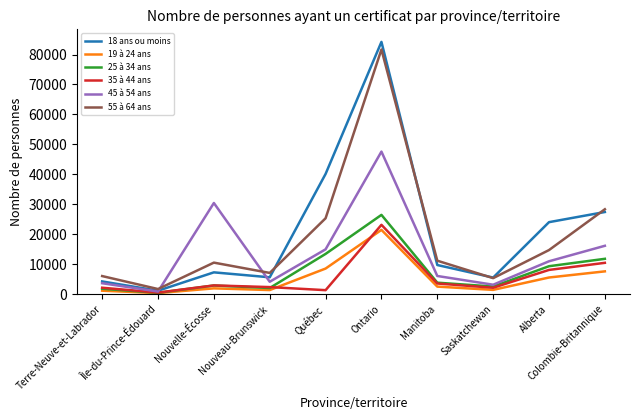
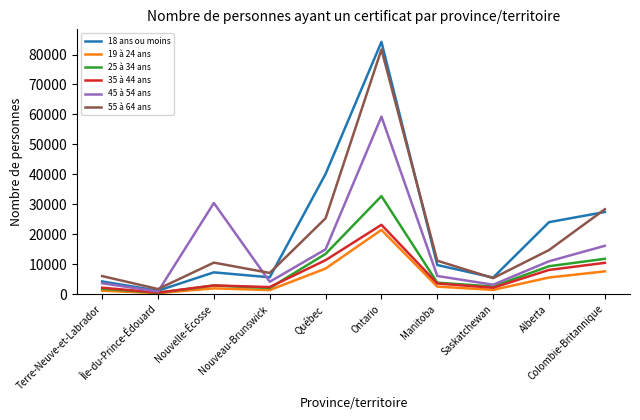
35 à 44 ans, Québec: 1000 -> 11000
25 à 34 ans, Ontario: 26000 -> 33000
45 à 54 ans, Ontario: 48000 -> 59000
